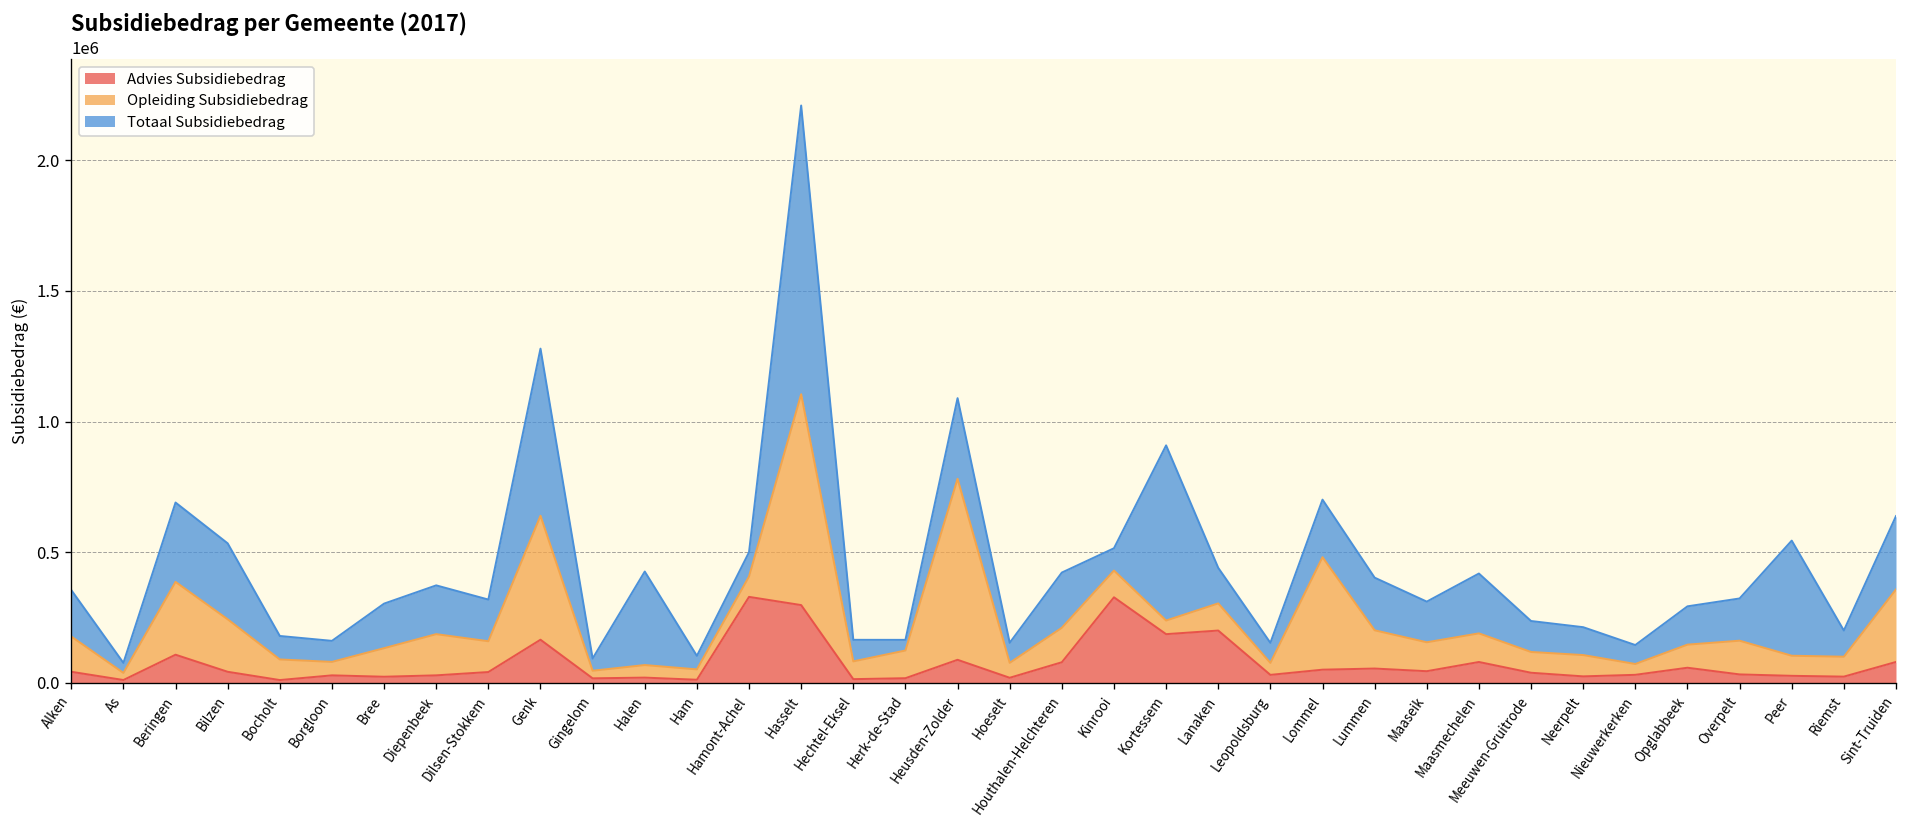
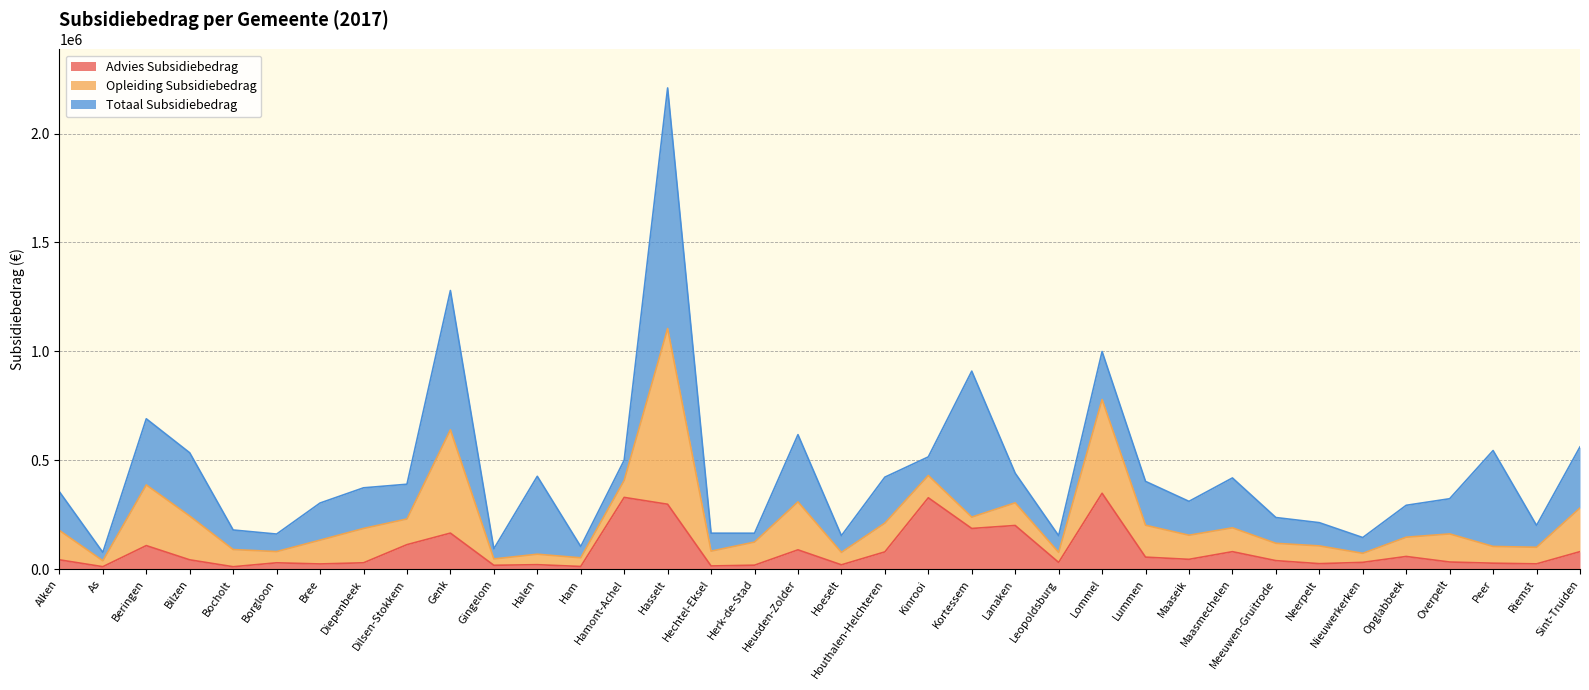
Advies Subsidiebedrag, Dilsen-Stokkem: 40000 -> 110000
Opleiding Subsidiebedrag, Heusden-Zolder: 690000 -> 220000
Advies Subsidiebedrag, Lommel: 50000 -> 350000
Opleiding Subsidiebedrag, Sint-Truiden: 280000 -> 200000
